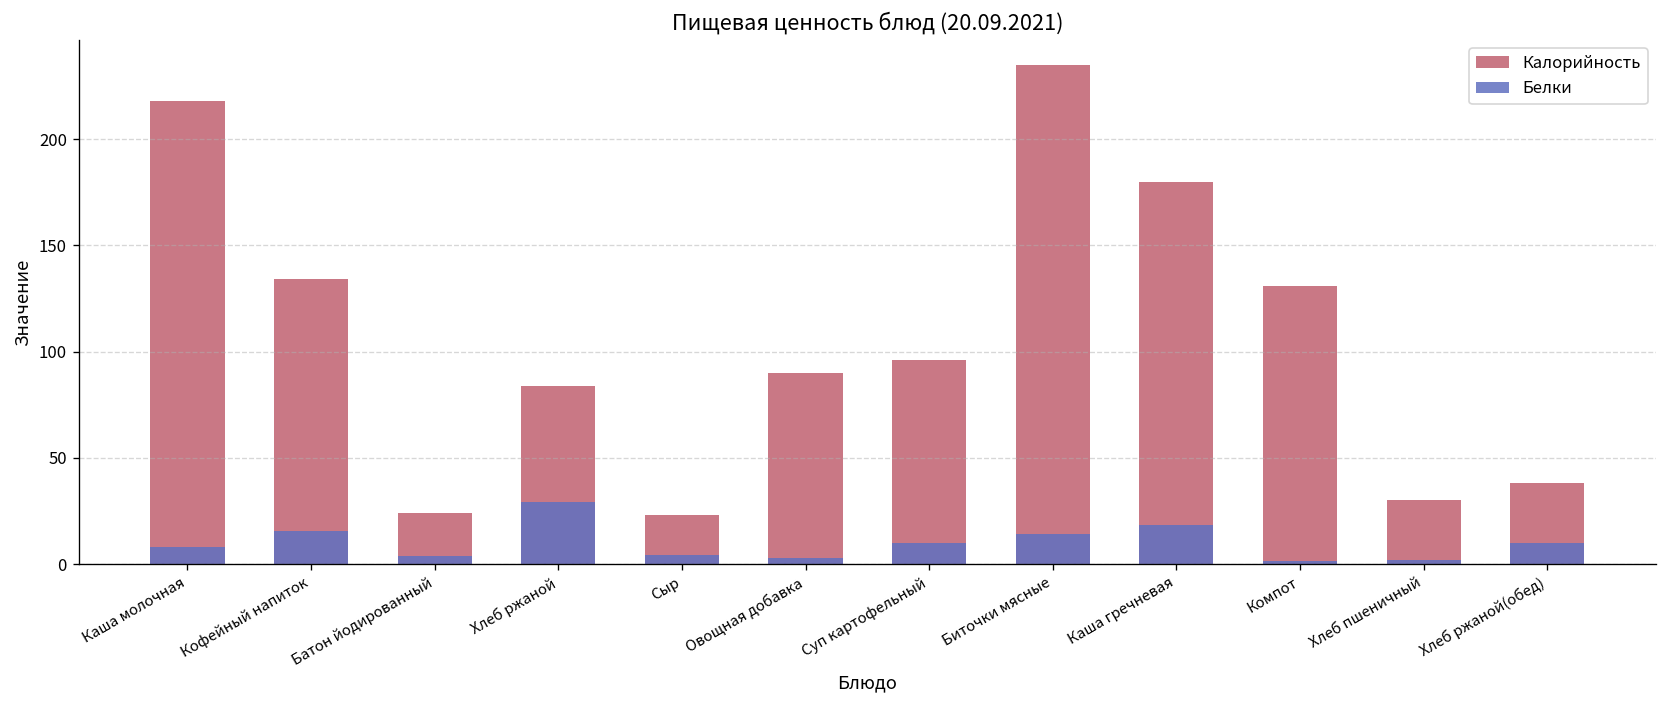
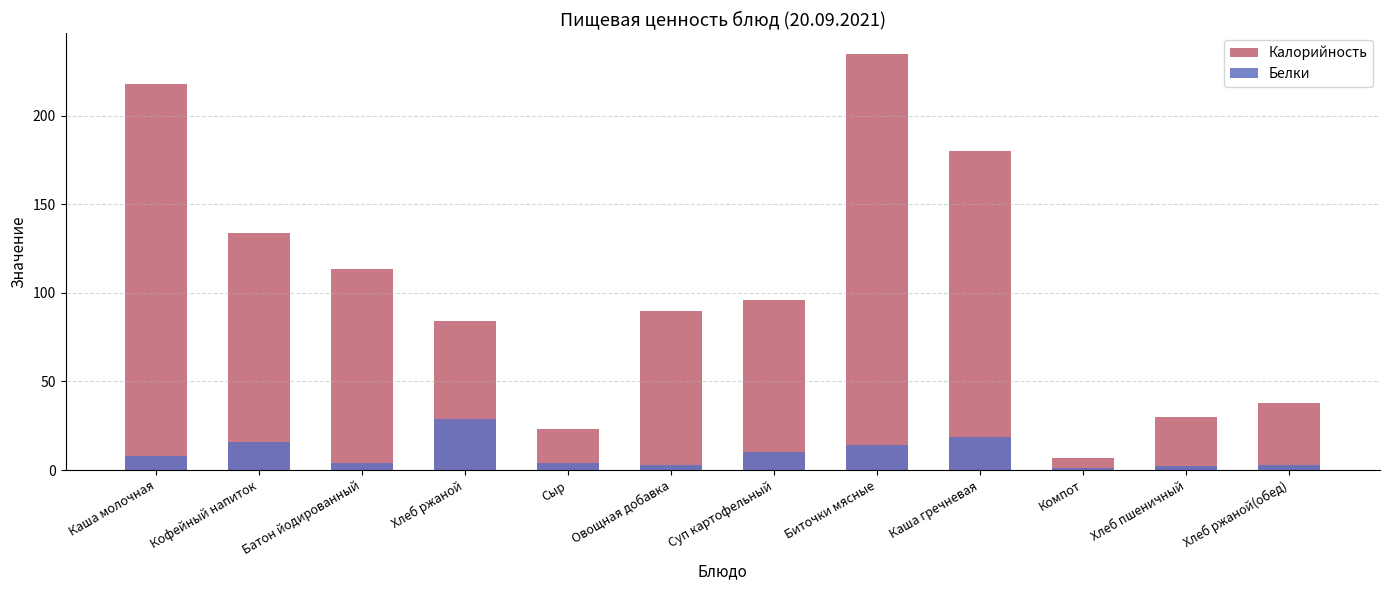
Калорийность, Батон йодированный: 24 -> 113
Калорийность, Компот: 131 -> 7
Белки, Хлеб ржаной(обед): 10 -> 3
